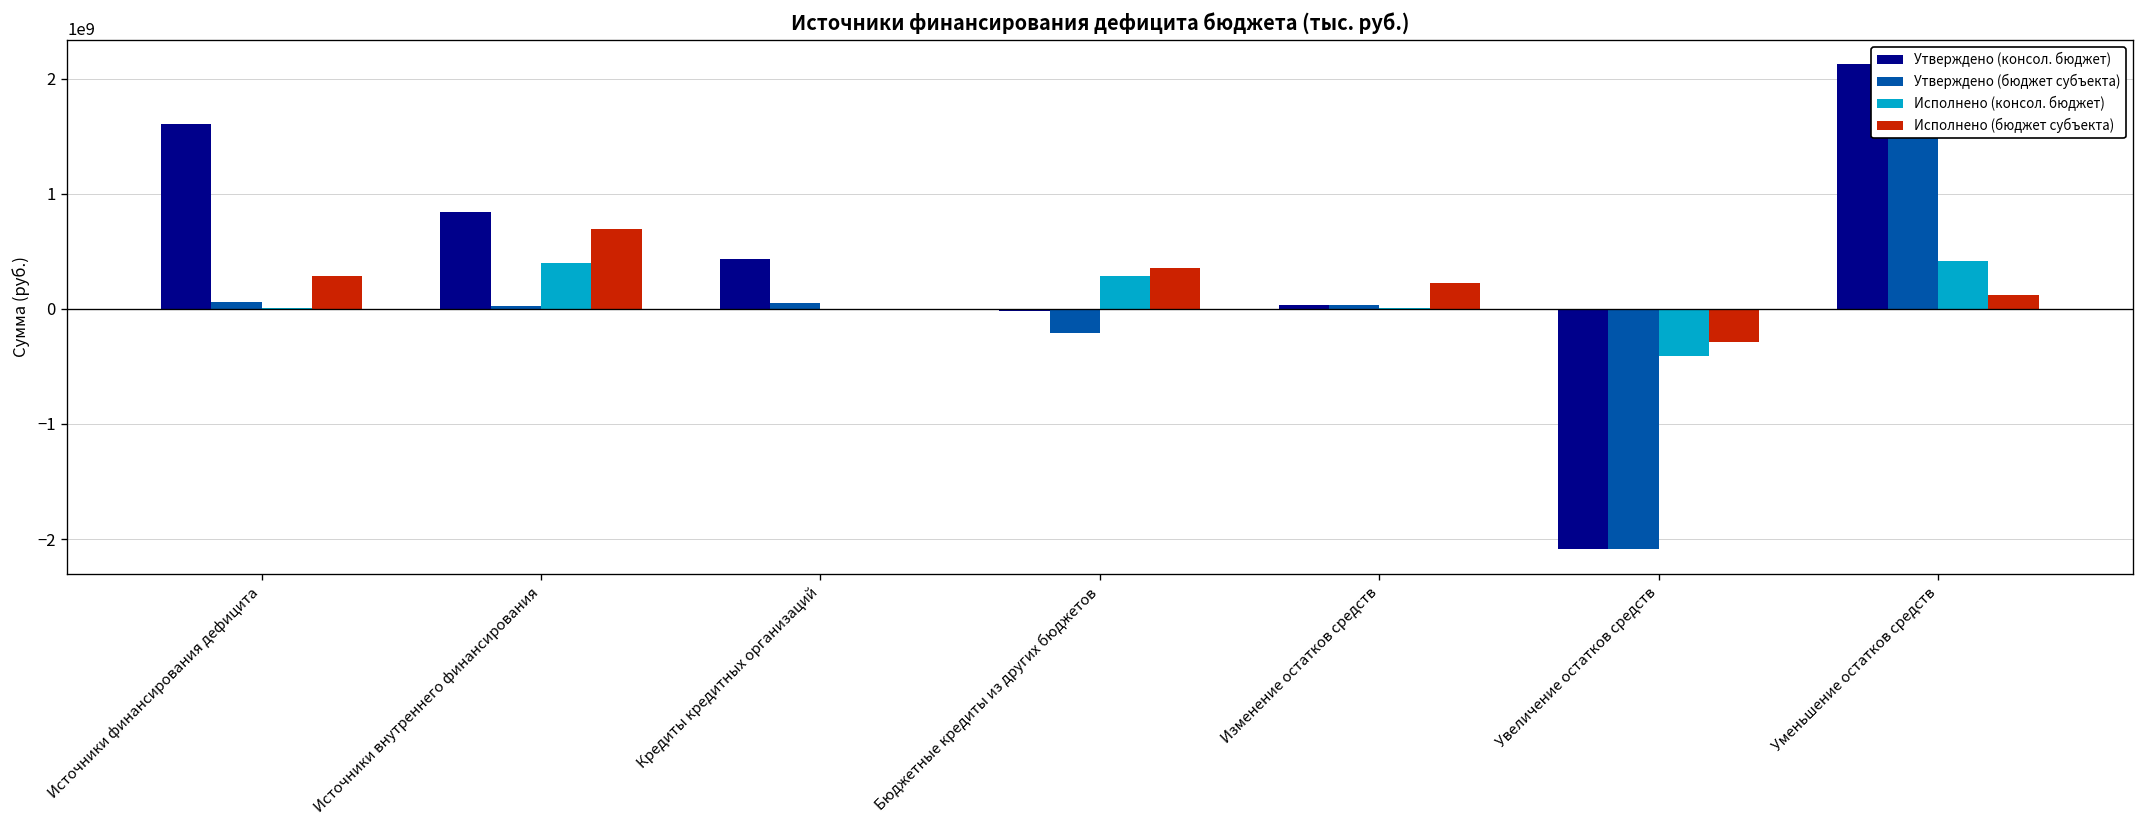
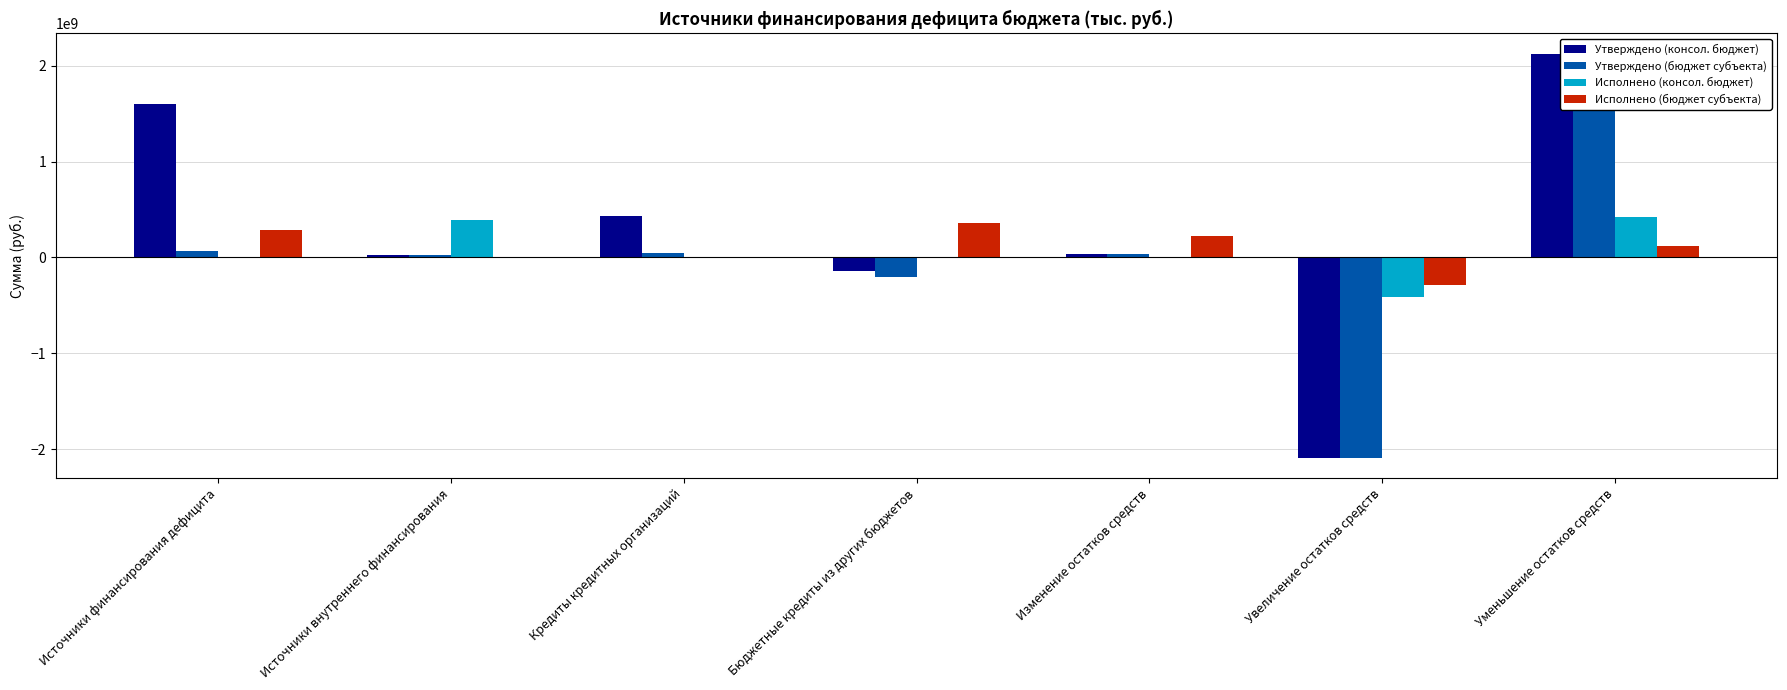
Утверждено (консол. бюджет), Источники внутреннего финансирования: 800000000 -> 0
Исполнено (бюджет субъекта), Источники внутреннего финансирования: 700000000 -> 0
Утверждено (консол. бюджет), Бюджетные кредиты из других бюджетов: 0 -> -100000000
Исполнено (консол. бюджет), Бюджетные кредиты из других бюджетов: 300000000 -> 0
